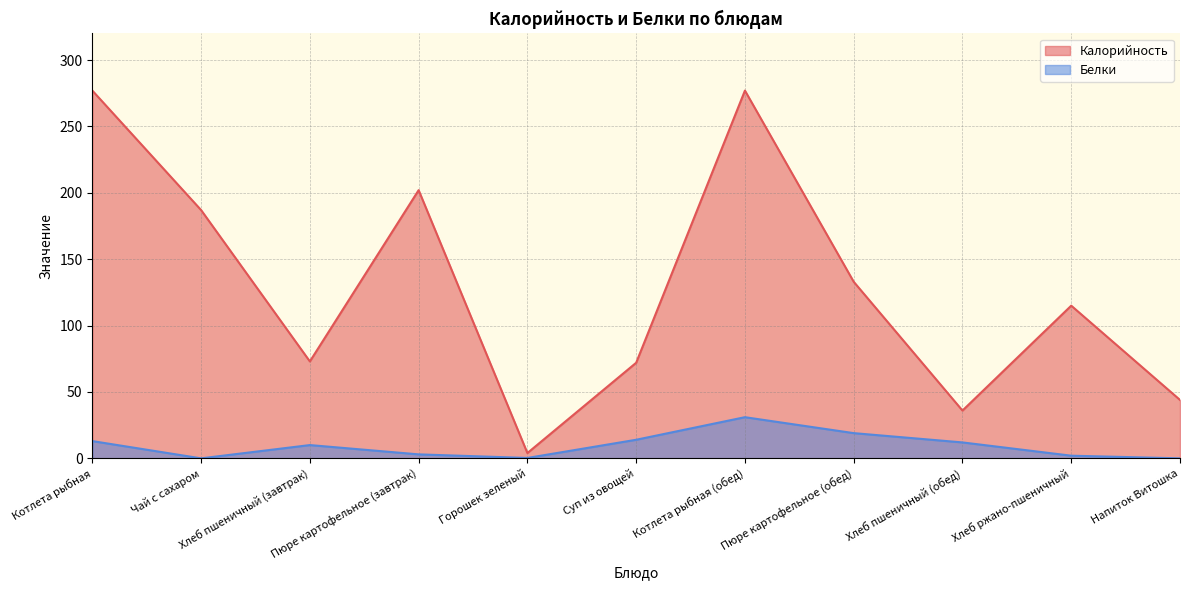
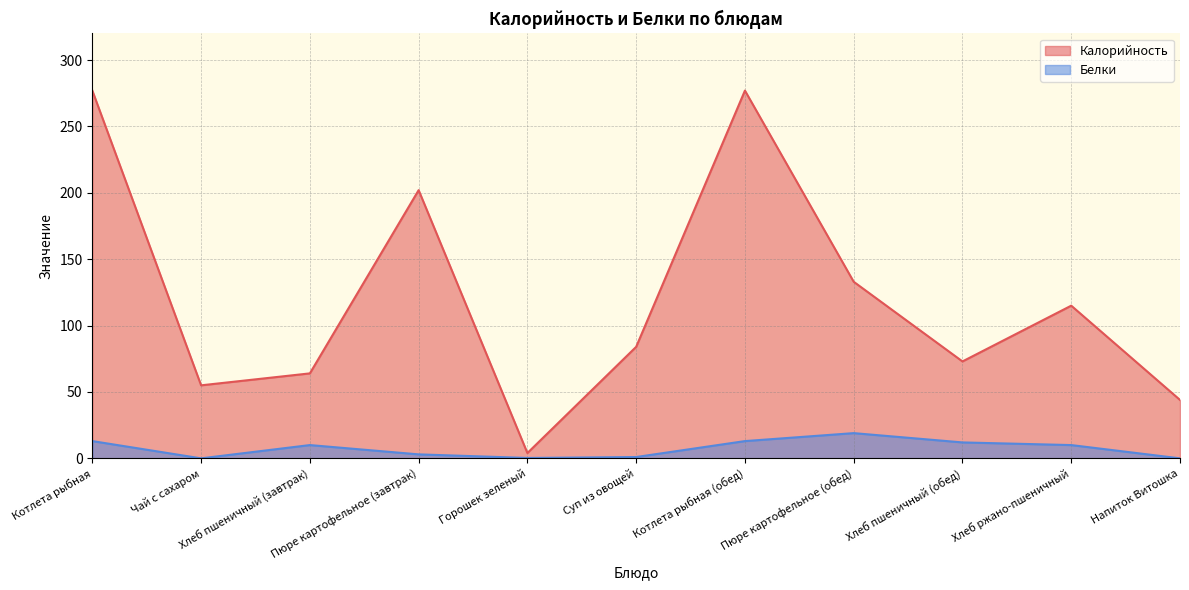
Калорийность, Чай с сахаром: 187 -> 55
Калорийность, Хлеб пшеничный (завтрак): 73 -> 64
Калорийность, Суп из овощей: 72 -> 84
Белки, Суп из овощей: 14 -> 1
Белки, Котлета рыбная (обед): 31 -> 13
Калорийность, Хлеб пшеничный (обед): 36 -> 73
Белки, Хлеб ржано-пшеничный: 2 -> 10
